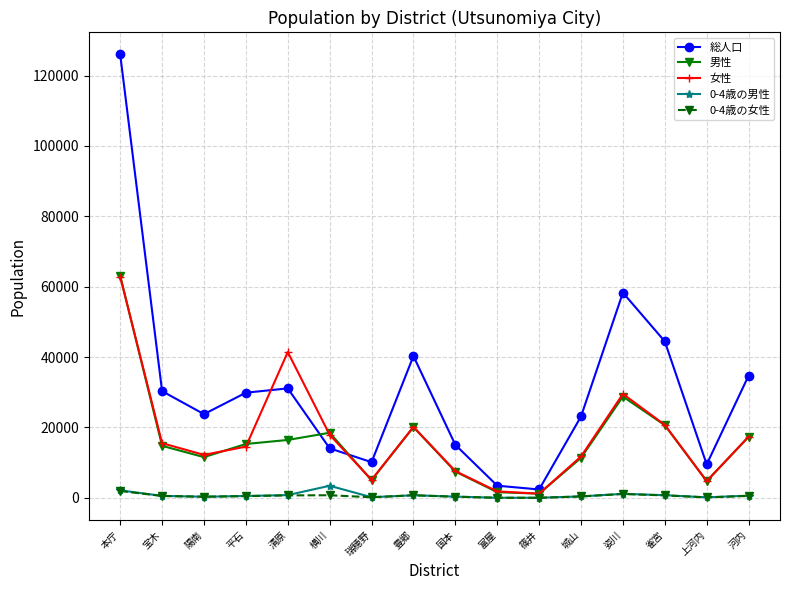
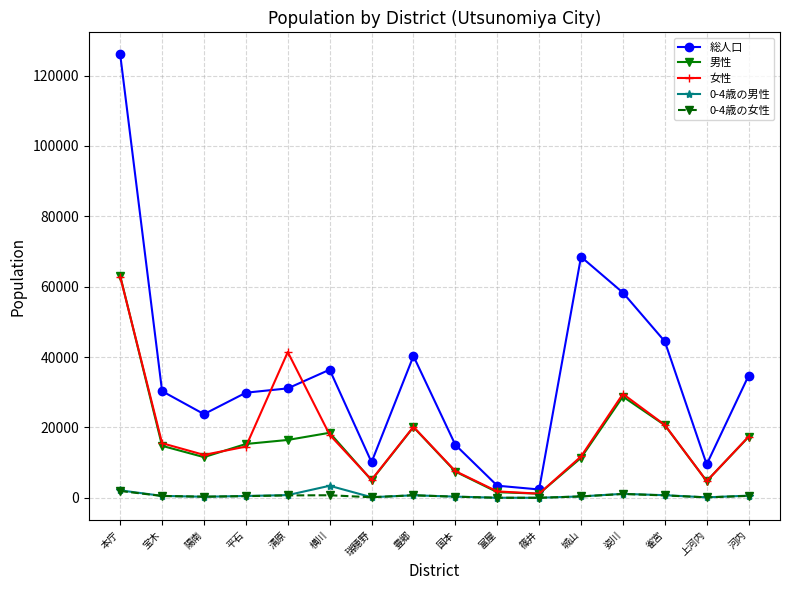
総人口, 横川: 14000 -> 36000
総人口, 城山: 23000 -> 68000
